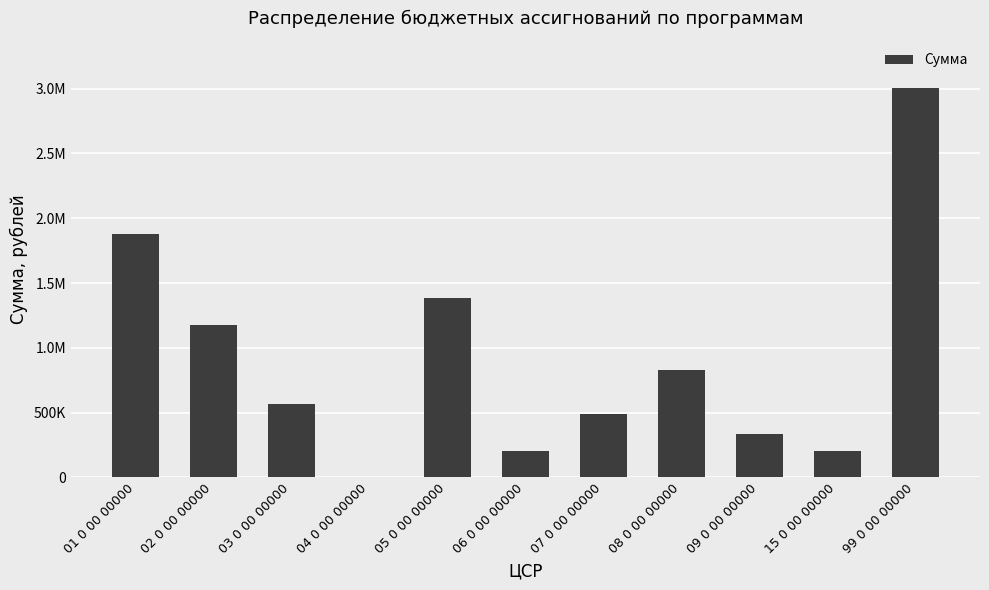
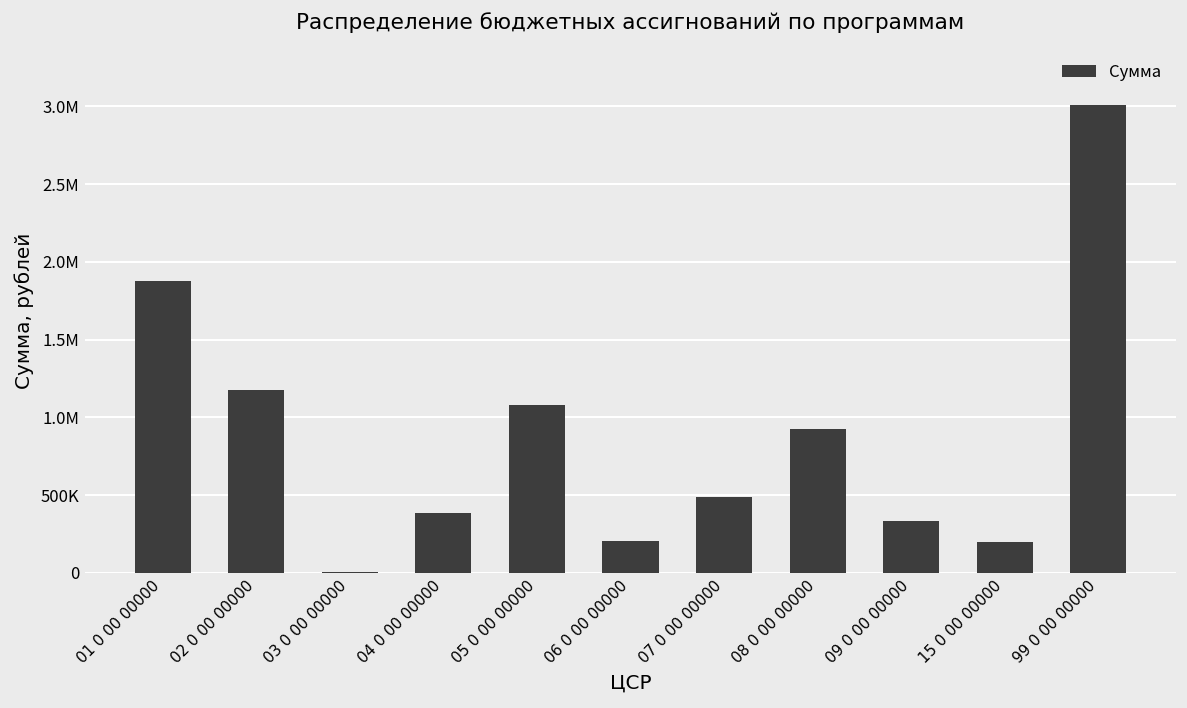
03 0 00 00000: 570000 -> 10000
04 0 00 00000: 0 -> 380000
05 0 00 00000: 1390000 -> 1080000
08 0 00 00000: 830000 -> 920000
